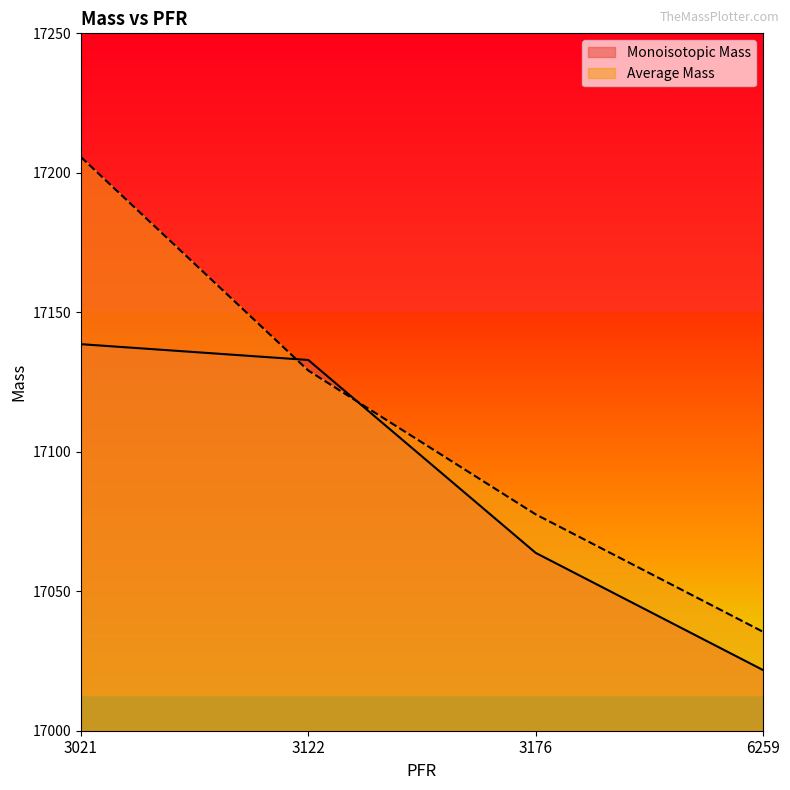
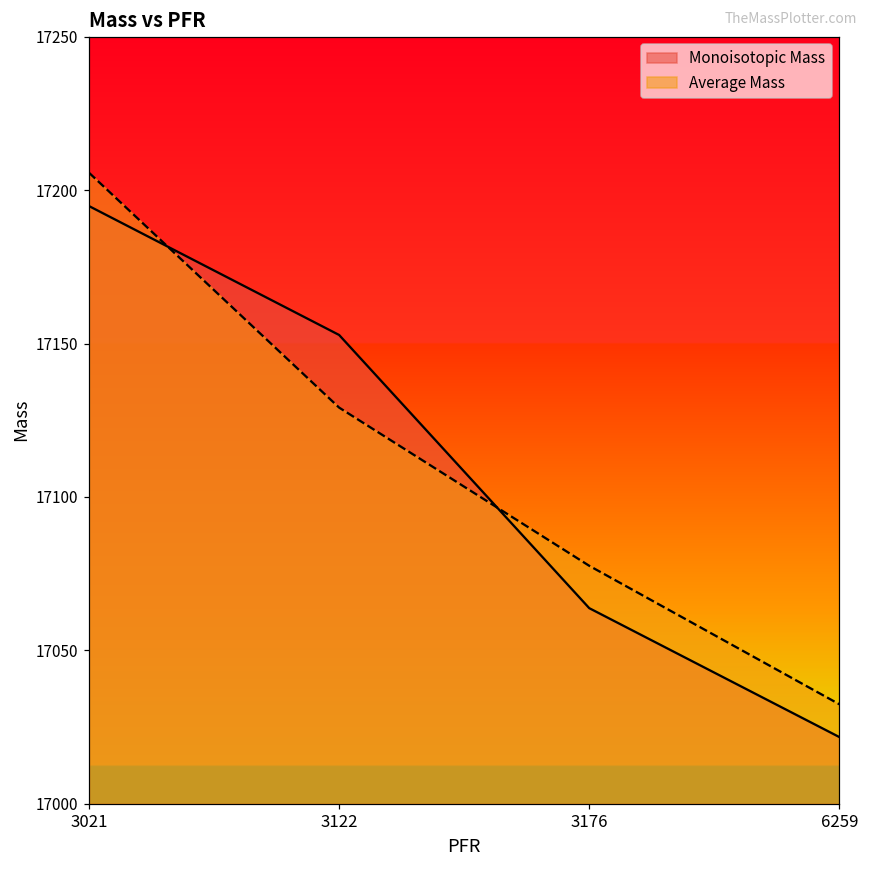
Monoisotopic Mass, 3021: 17139 -> 17195
Monoisotopic Mass, 3122: 17133 -> 17153
Average Mass, 6259: 17035 -> 17032
